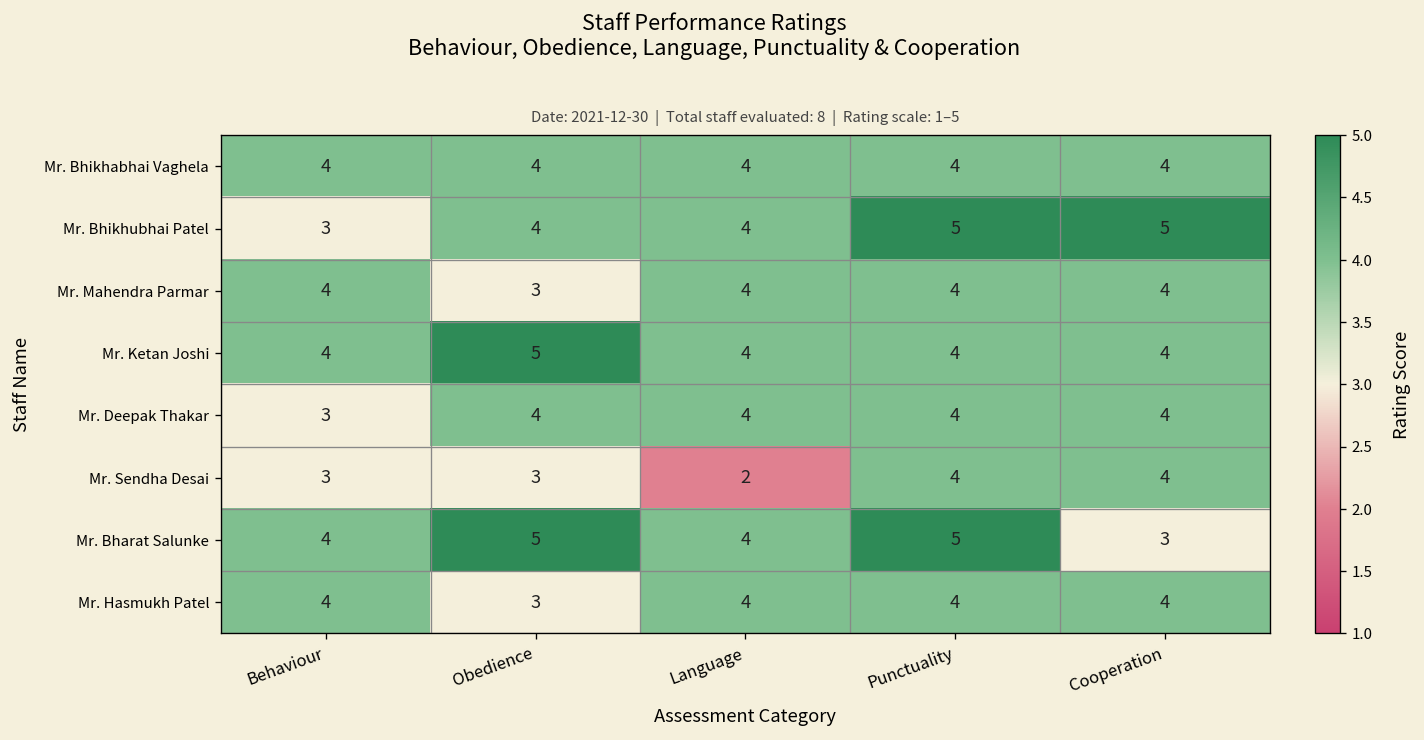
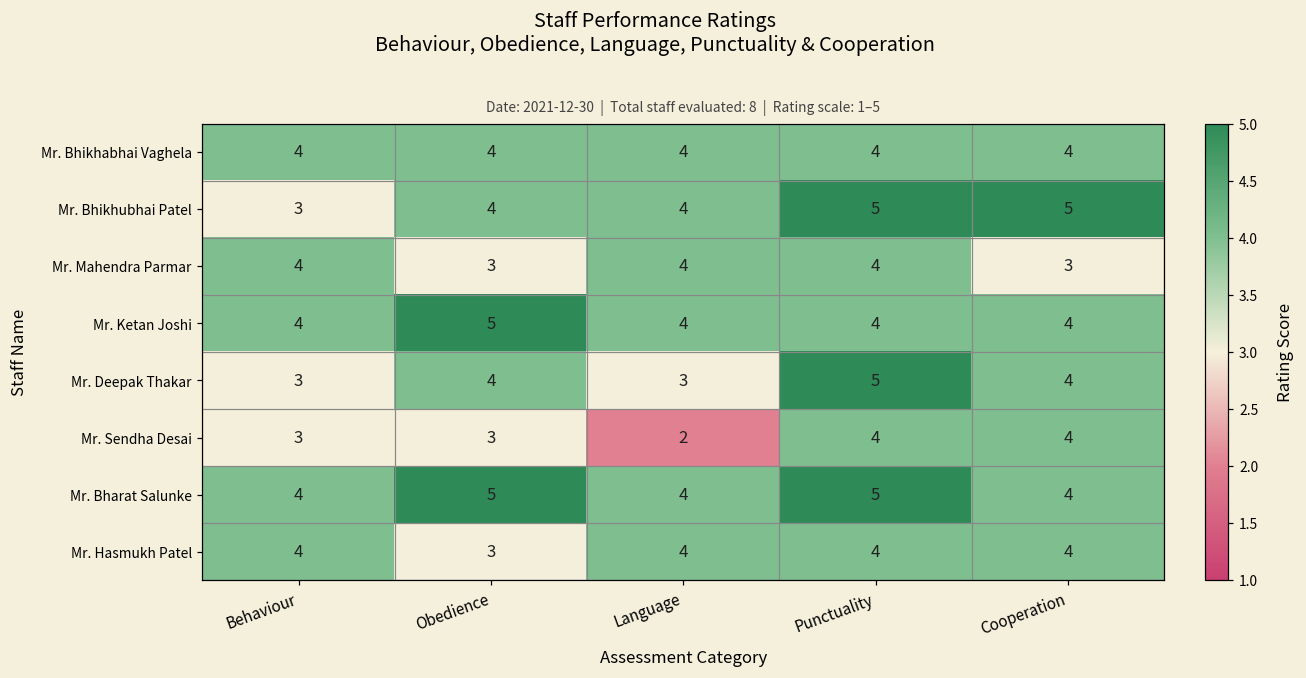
Mr. Mahendra Parmar, Cooperation: 4 -> 3
Mr. Deepak Thakar, Language: 4 -> 3
Mr. Deepak Thakar, Punctuality: 4 -> 5
Mr. Bharat Salunke, Cooperation: 3 -> 4
